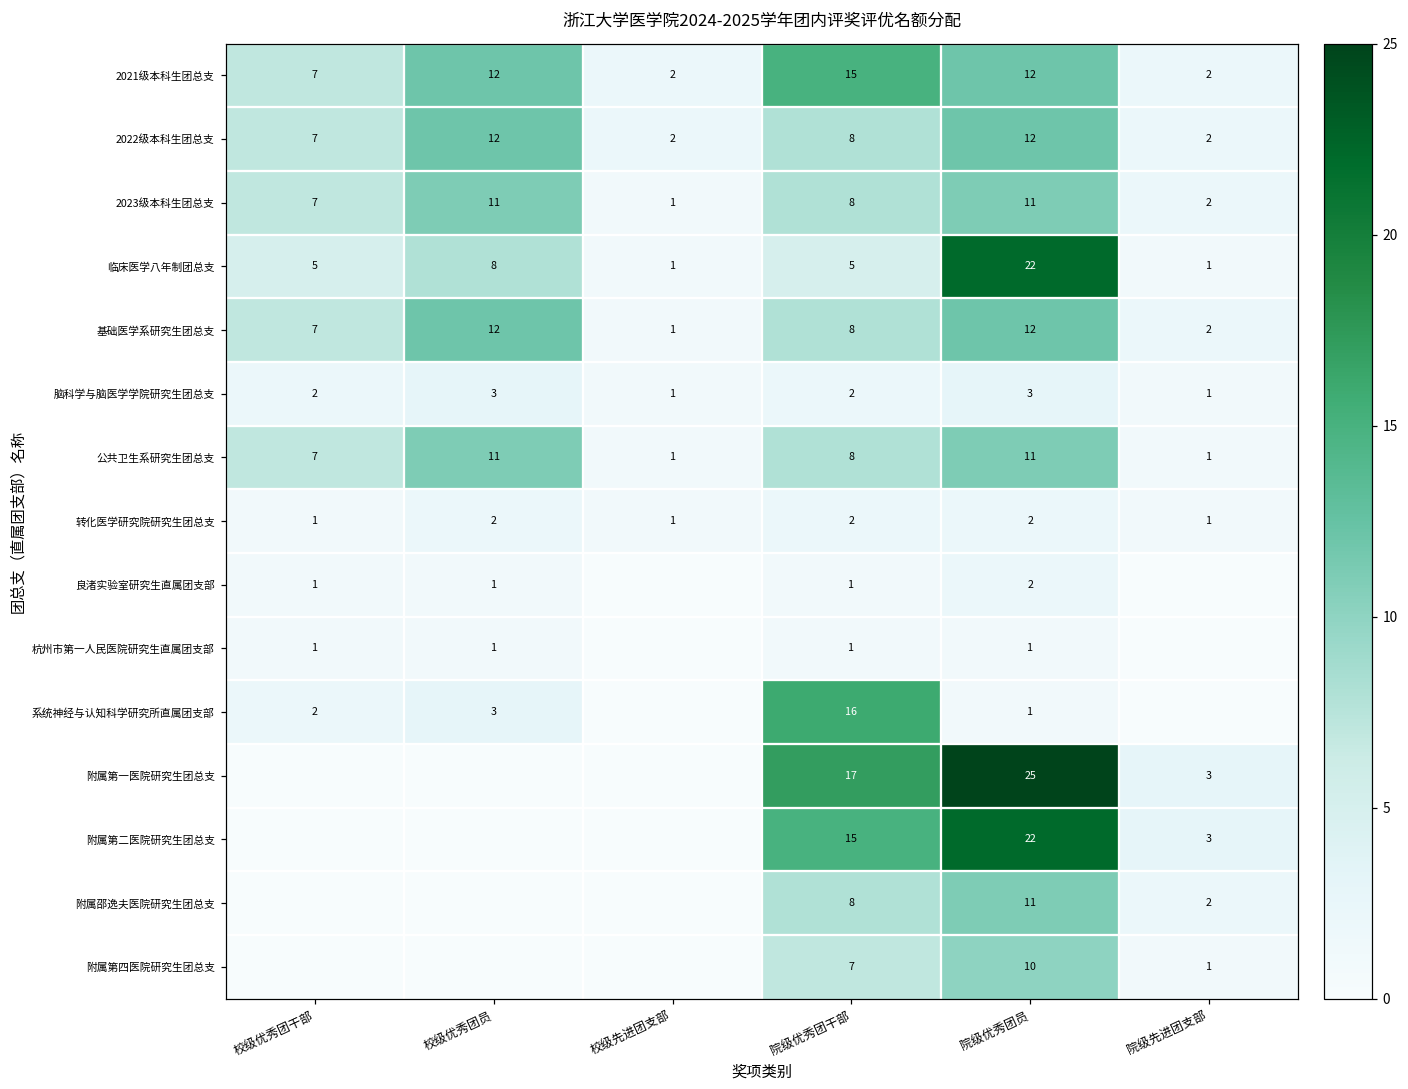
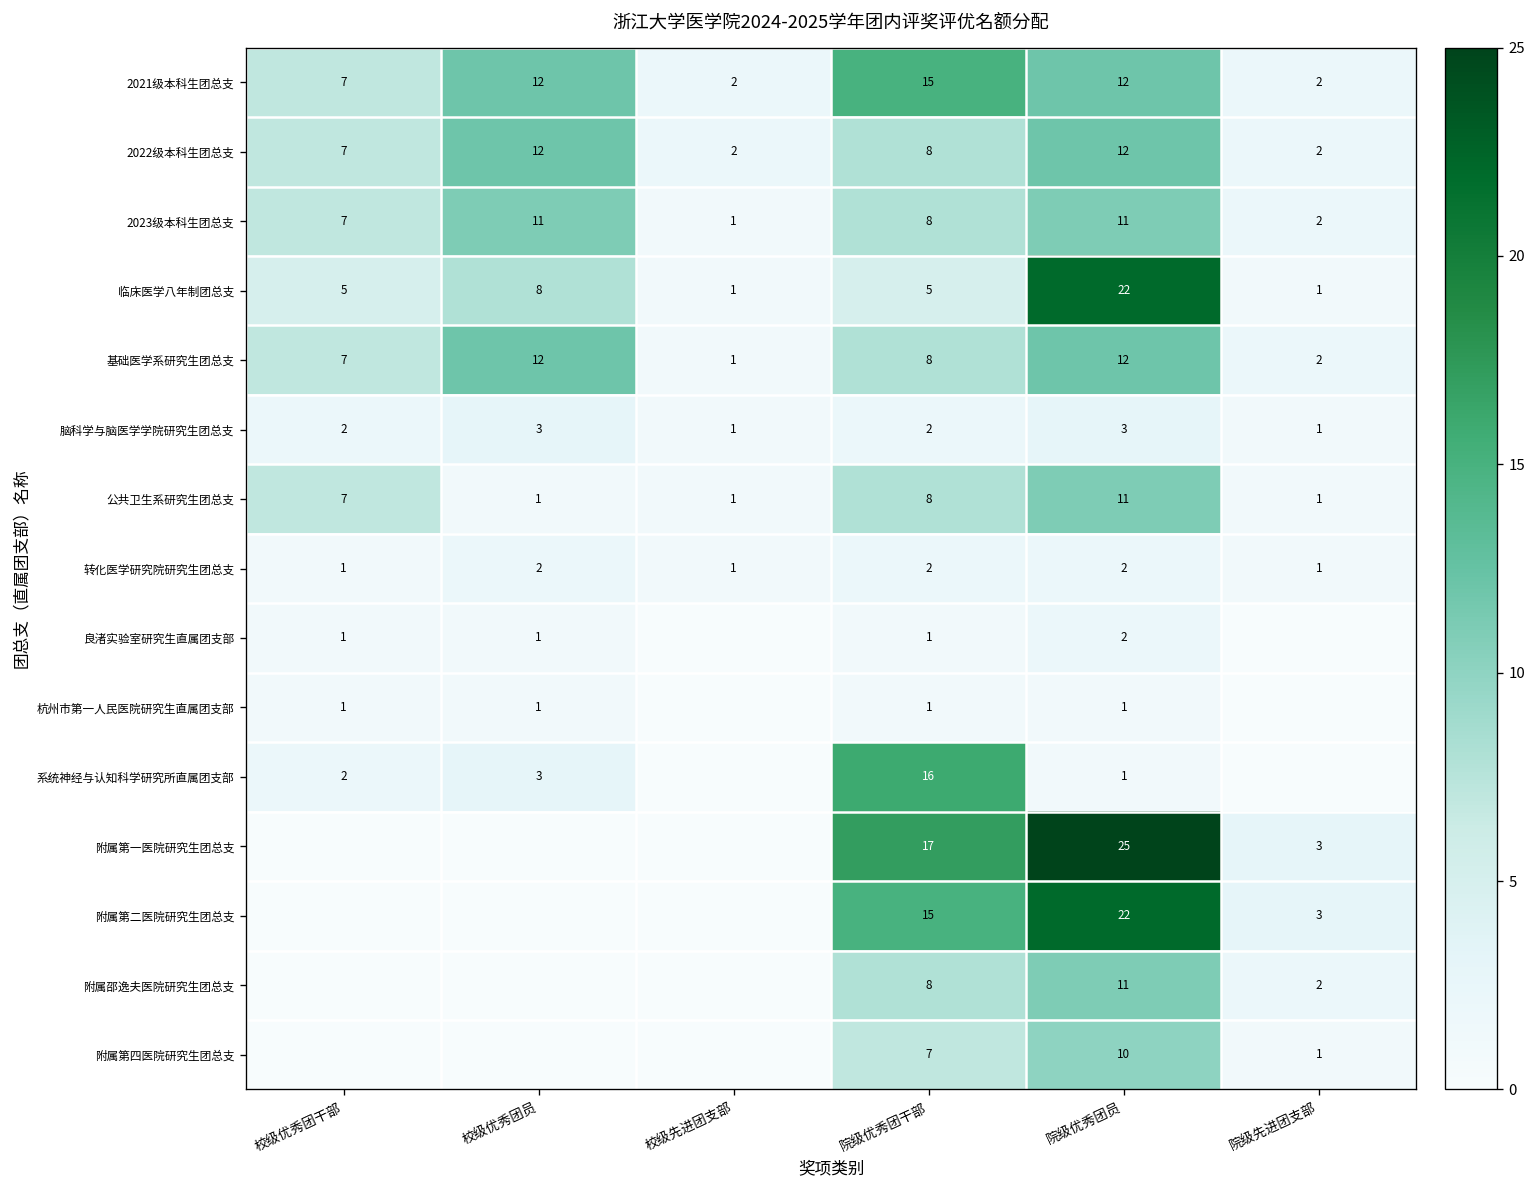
公共卫生系研究生团总支, 校级优秀团员: 11 -> 1
